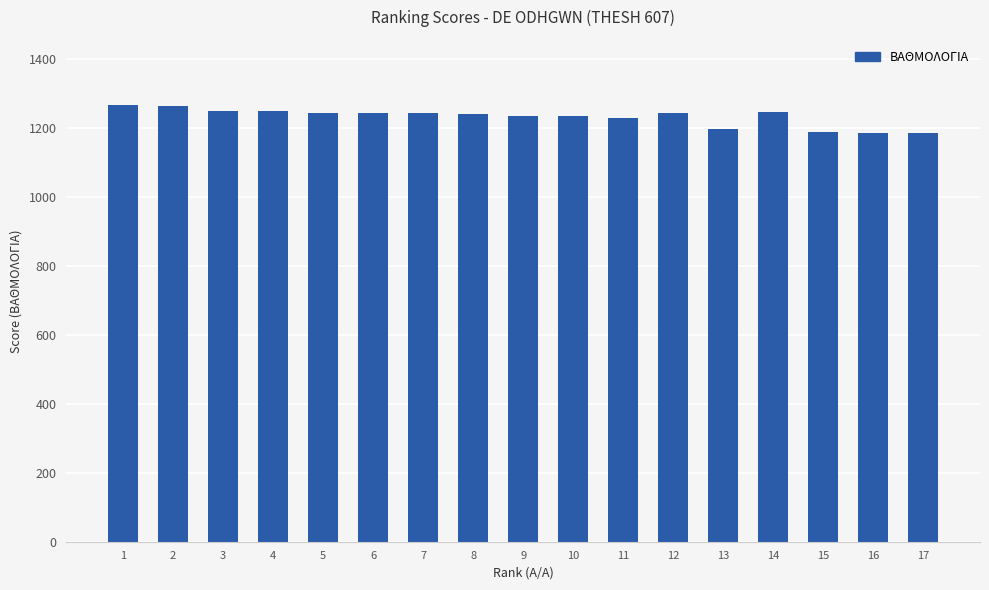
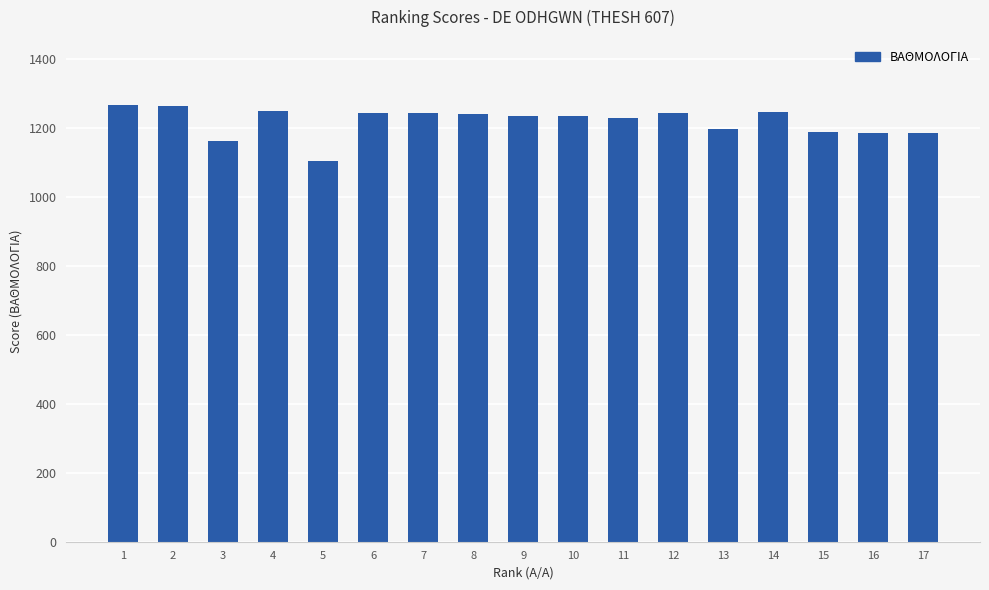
3: 1250 -> 1160
5: 1240 -> 1100
